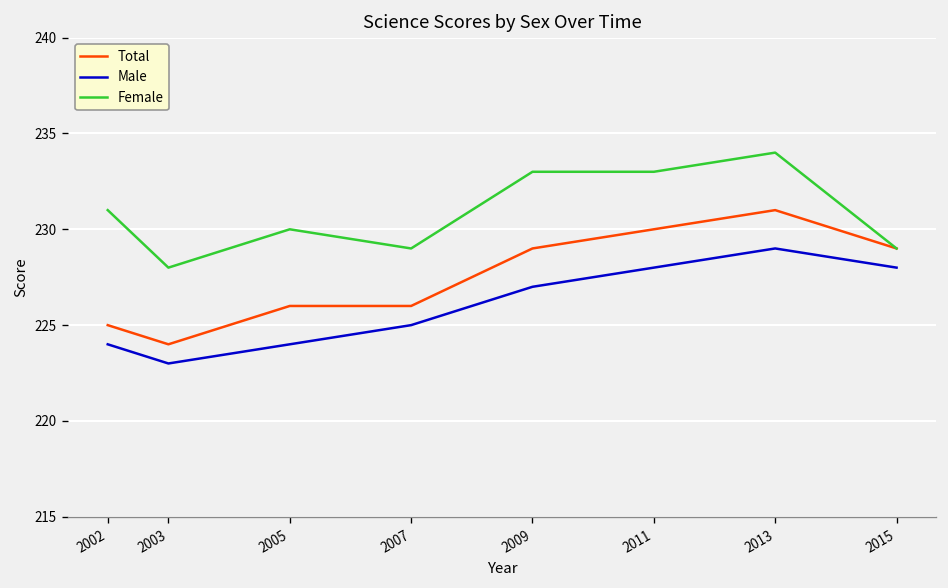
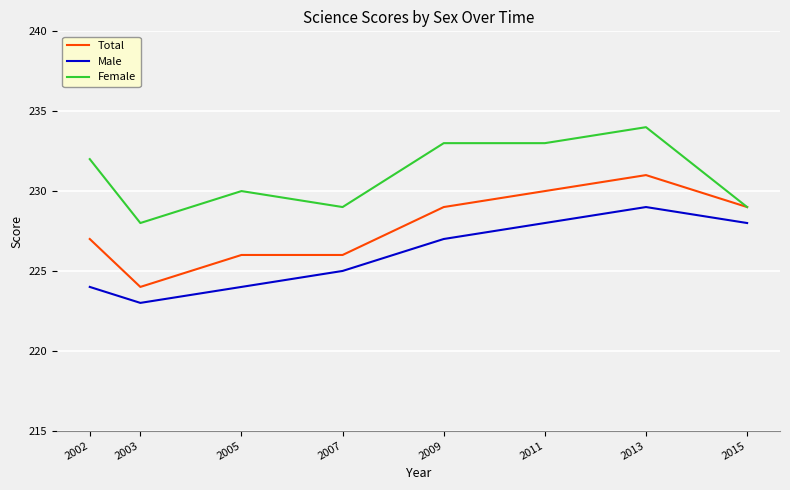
Total, 2002: 225 -> 227
Female, 2002: 231 -> 232
